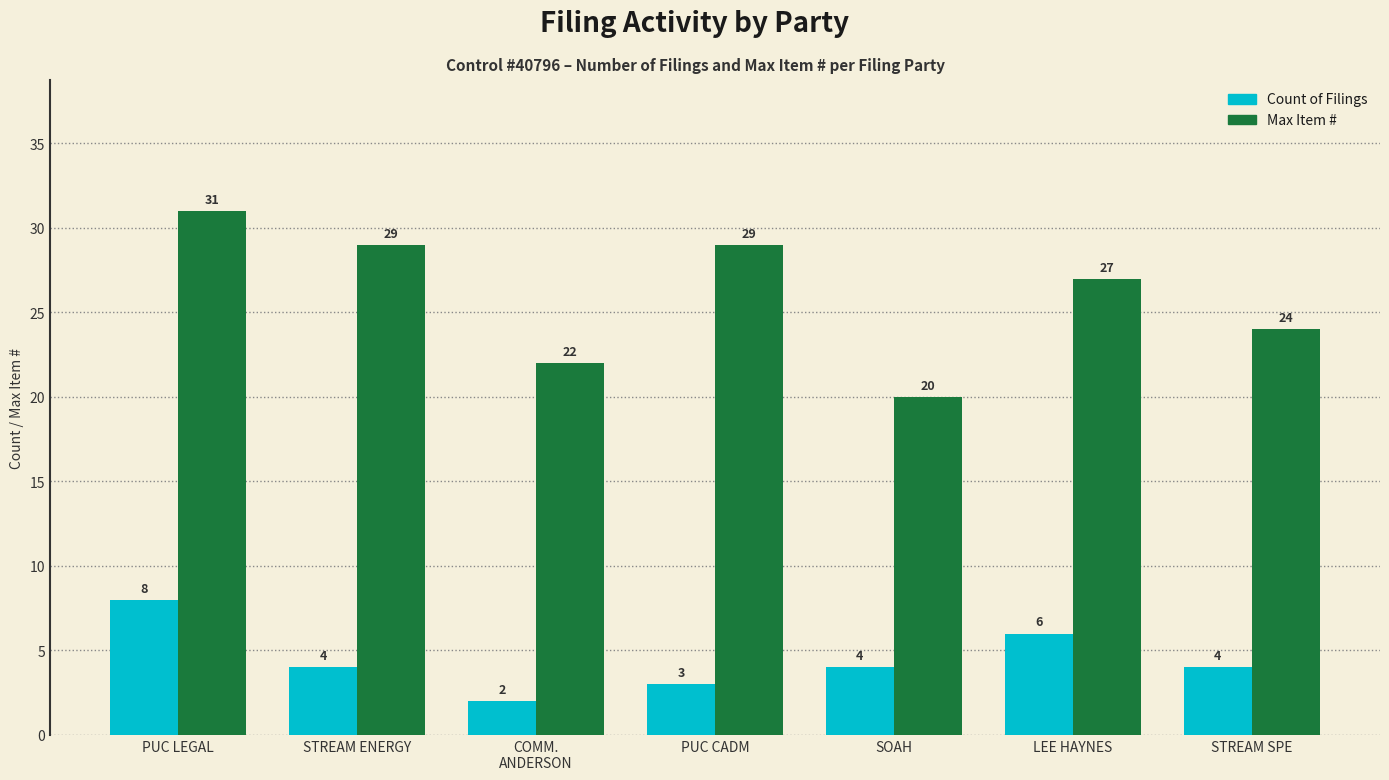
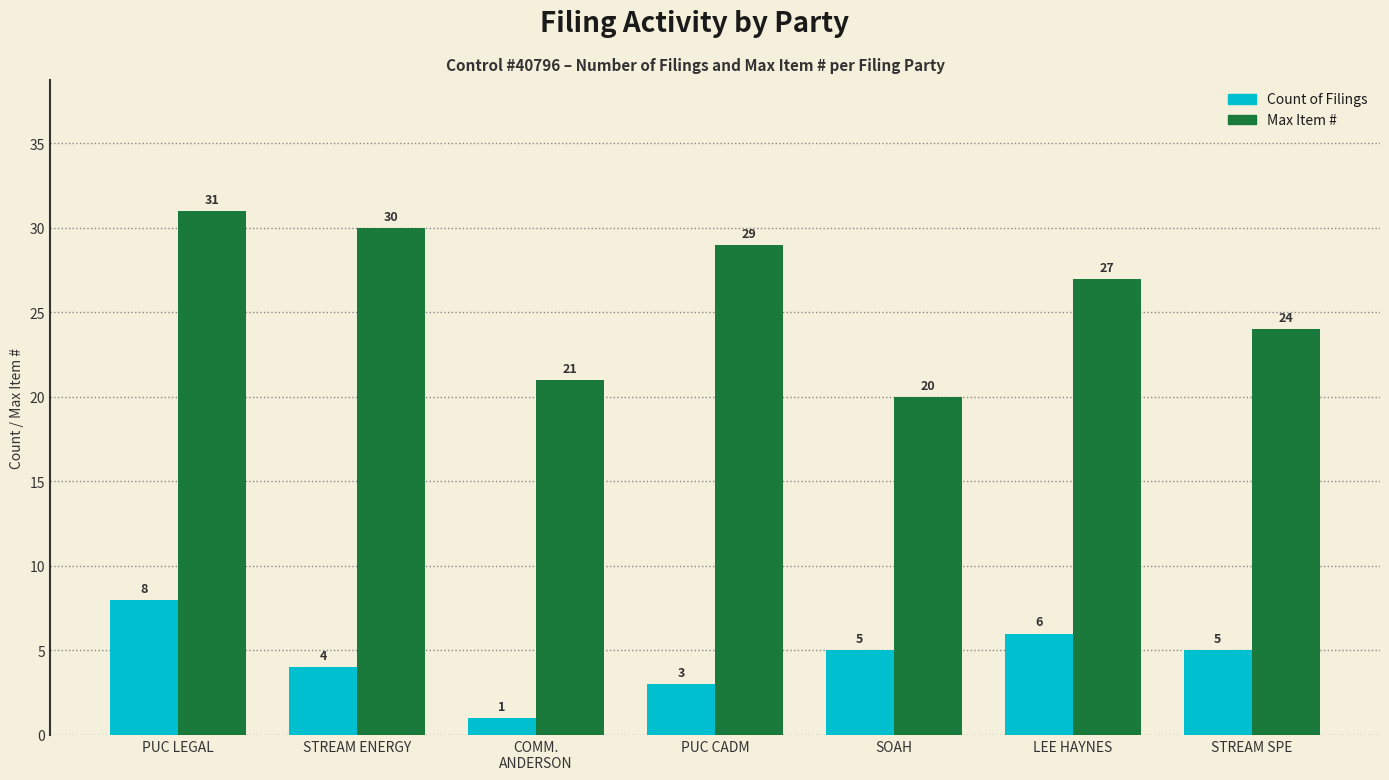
Max Item #, STREAM ENERGY: 29 -> 30
Count of Filings, COMM. ANDERSON: 2 -> 1
Max Item #, COMM. ANDERSON: 22 -> 21
Count of Filings, SOAH: 4 -> 5
Count of Filings, STREAM SPE: 4 -> 5
